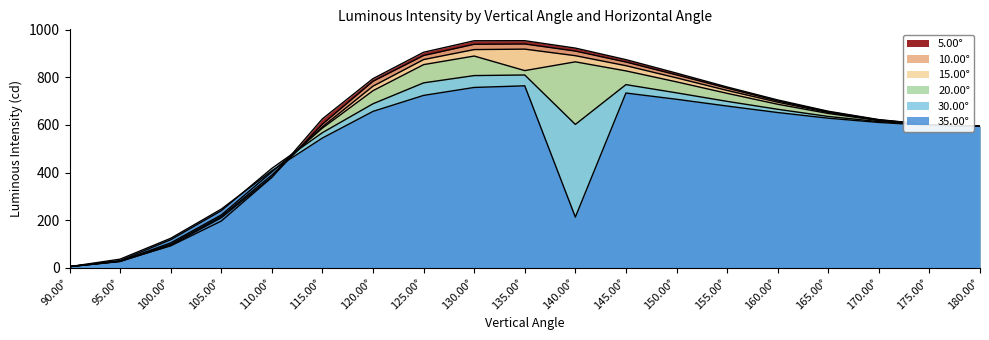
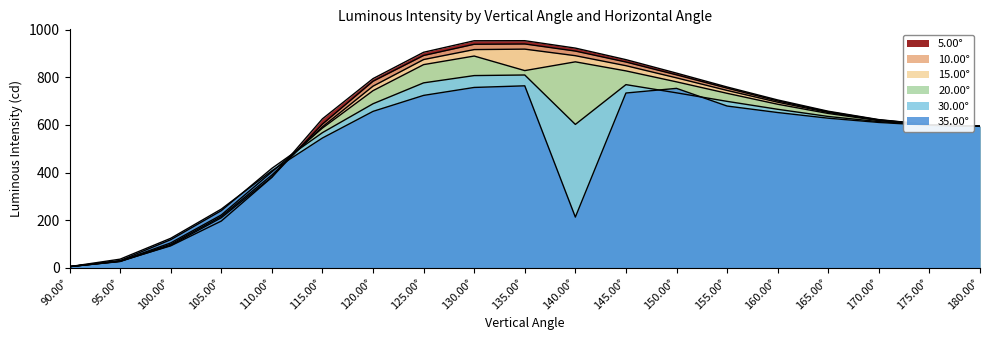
35.00°, 150.00°: 710 -> 750
